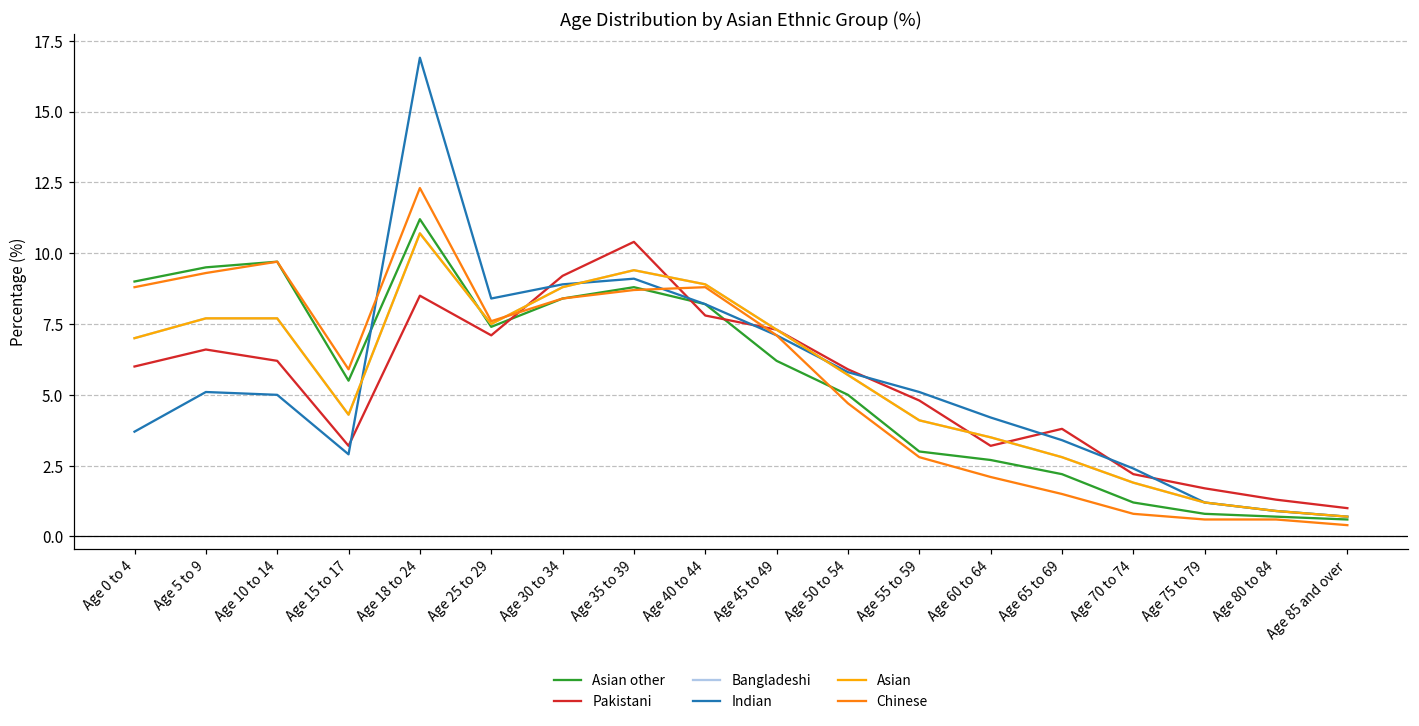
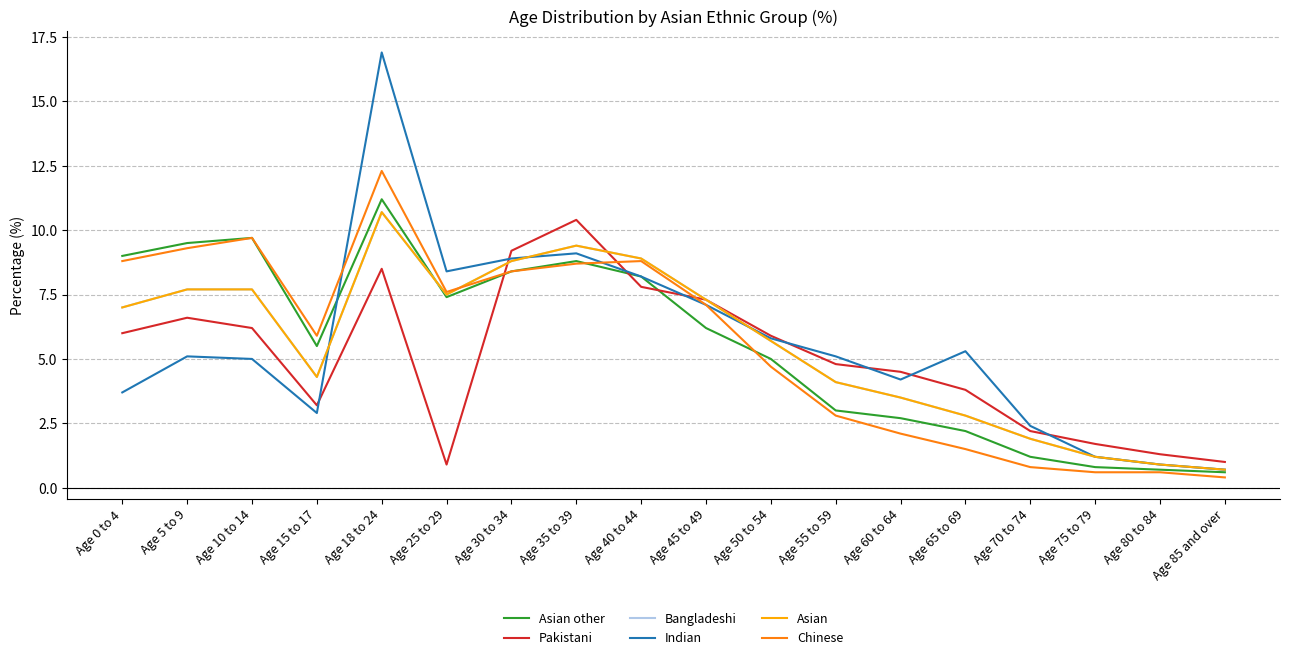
Pakistani, Age 25 to 29: 7.1 -> 0.9
Pakistani, Age 60 to 64: 3.2 -> 4.5
Indian, Age 65 to 69: 3.4 -> 5.3
